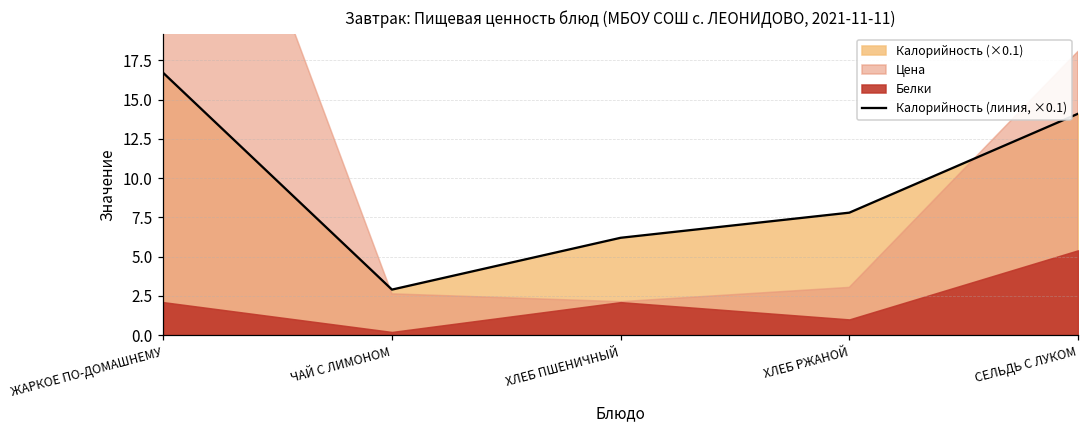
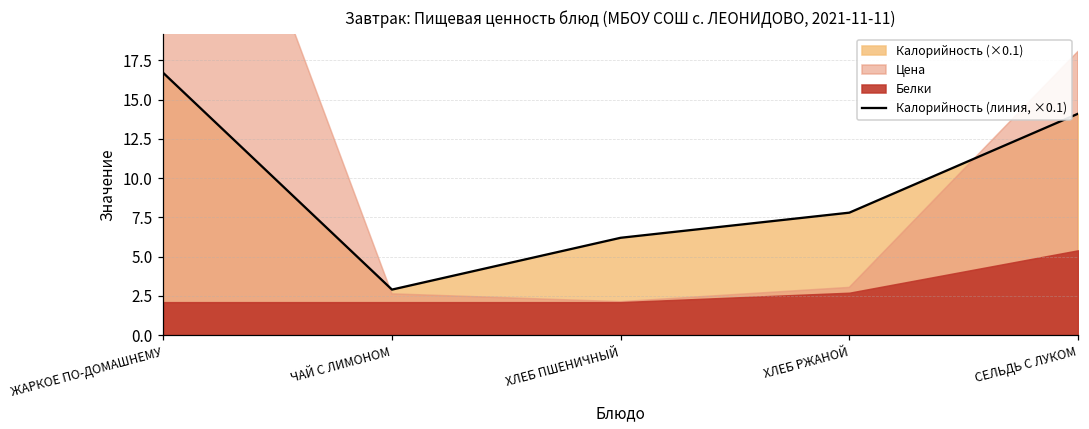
Белки, ЧАЙ С ЛИМОНОМ: 0.2 -> 2.1
Белки, ХЛЕБ РЖАНОЙ: 1.0 -> 2.7
